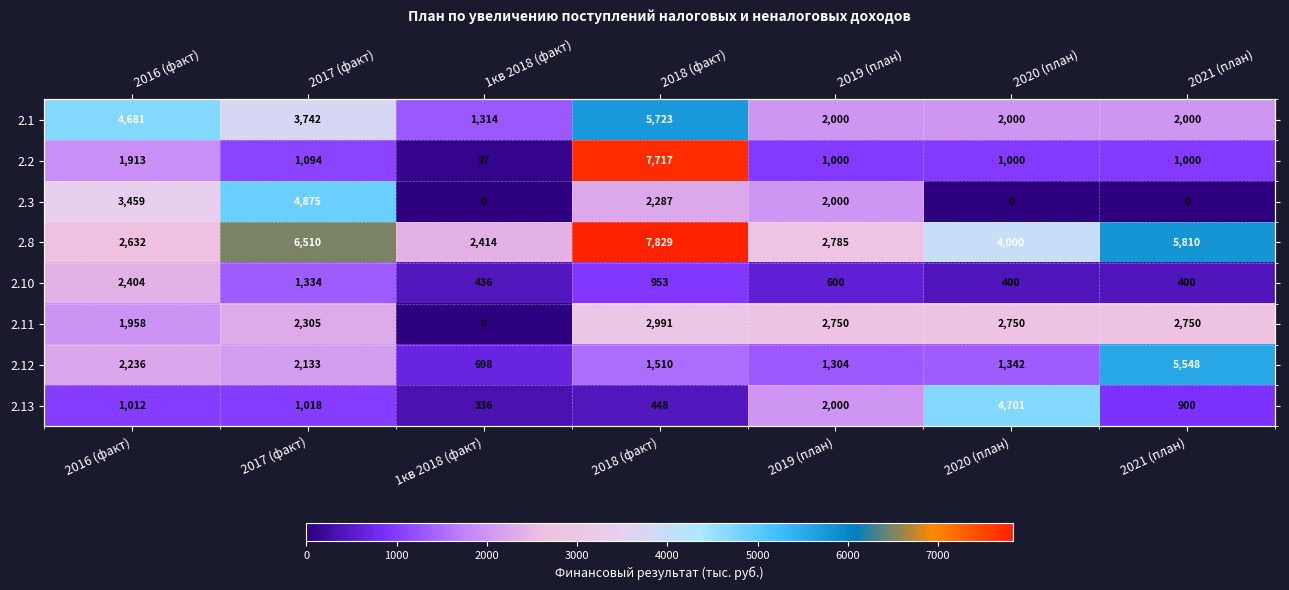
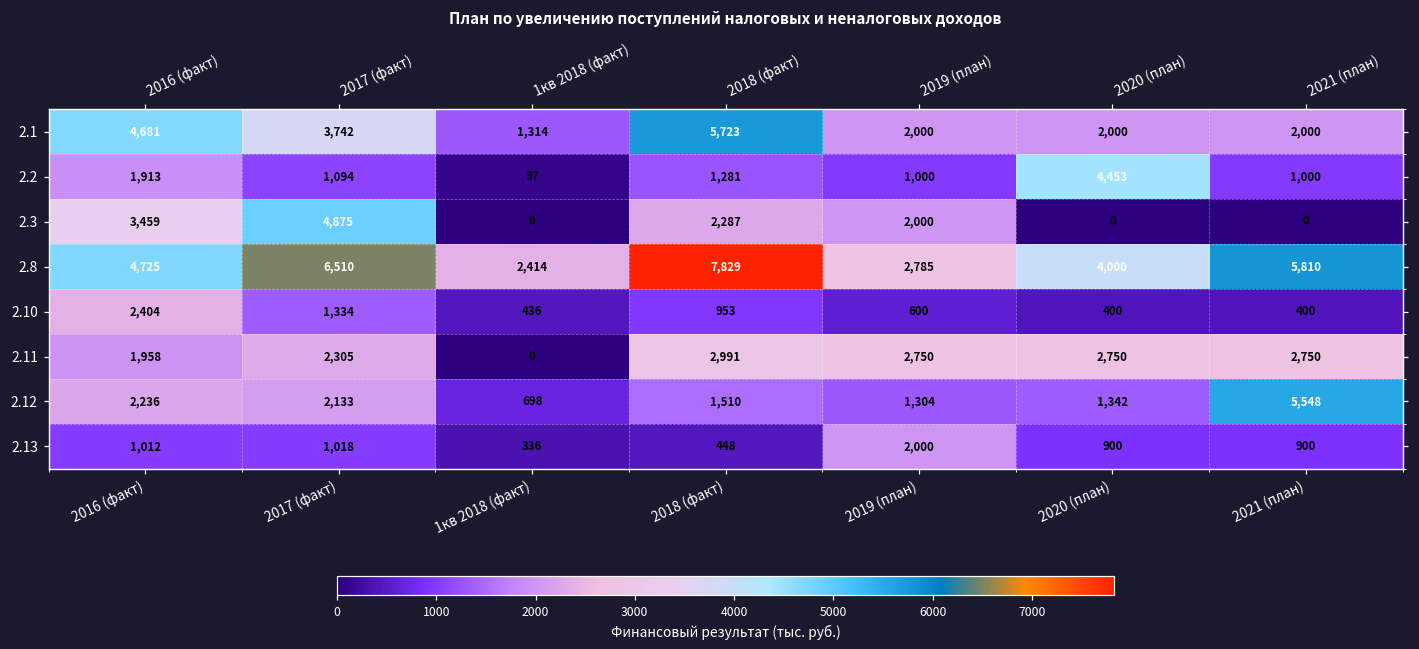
2.2, 2018 (факт): 7,717 -> 1,281
2.2, 2020 (план): 1,000 -> 4,453
2.8, 2016 (факт): 2,632 -> 4,725
2.13, 2020 (план): 4,701 -> 900
